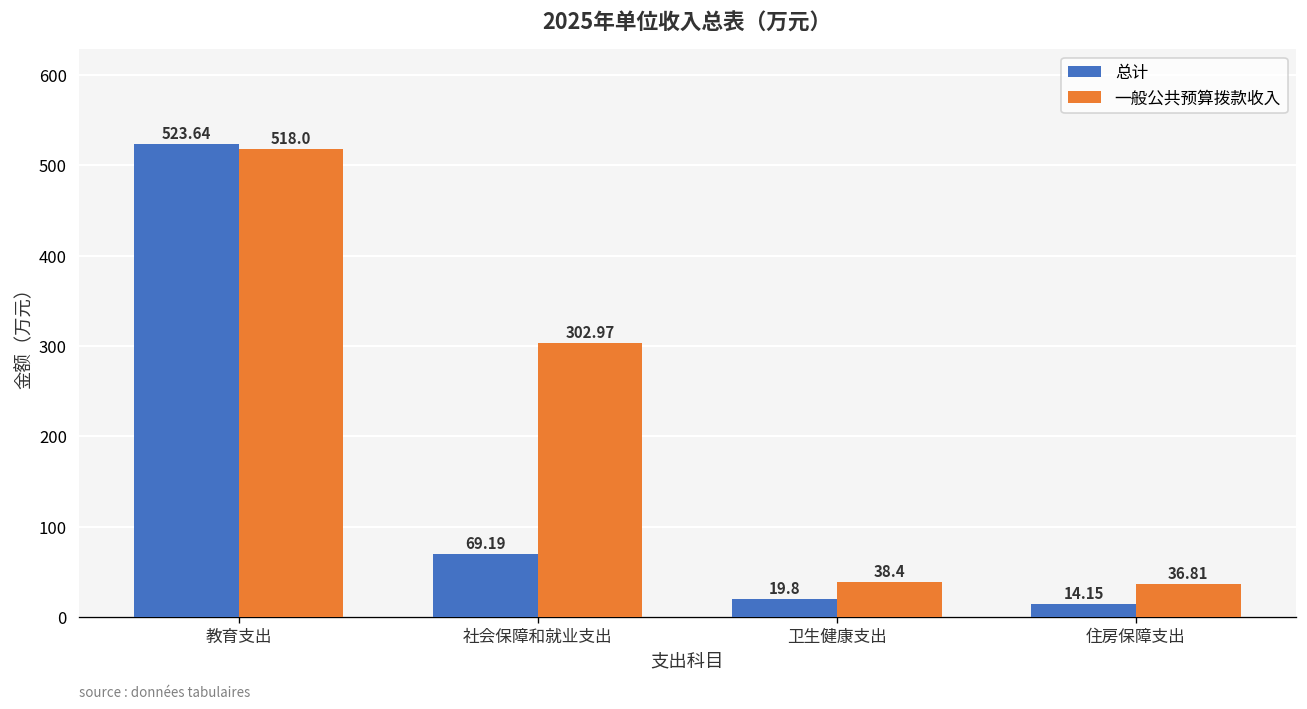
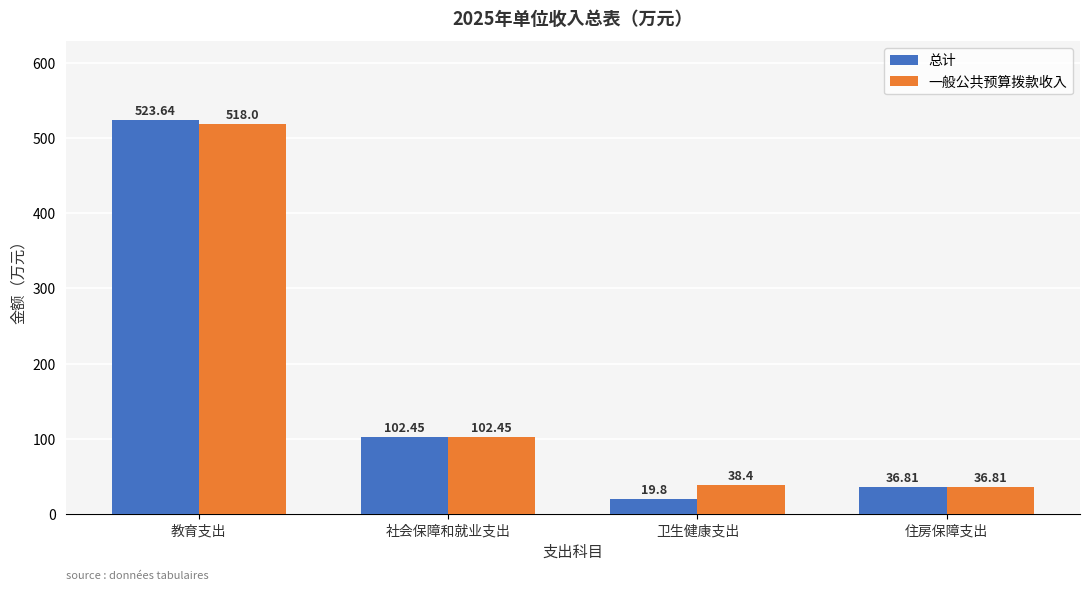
总计, 社会保障和就业支出: 69.19 -> 102.45
一般公共预算拨款收入, 社会保障和就业支出: 302.97 -> 102.45
总计, 住房保障支出: 14.15 -> 36.81
